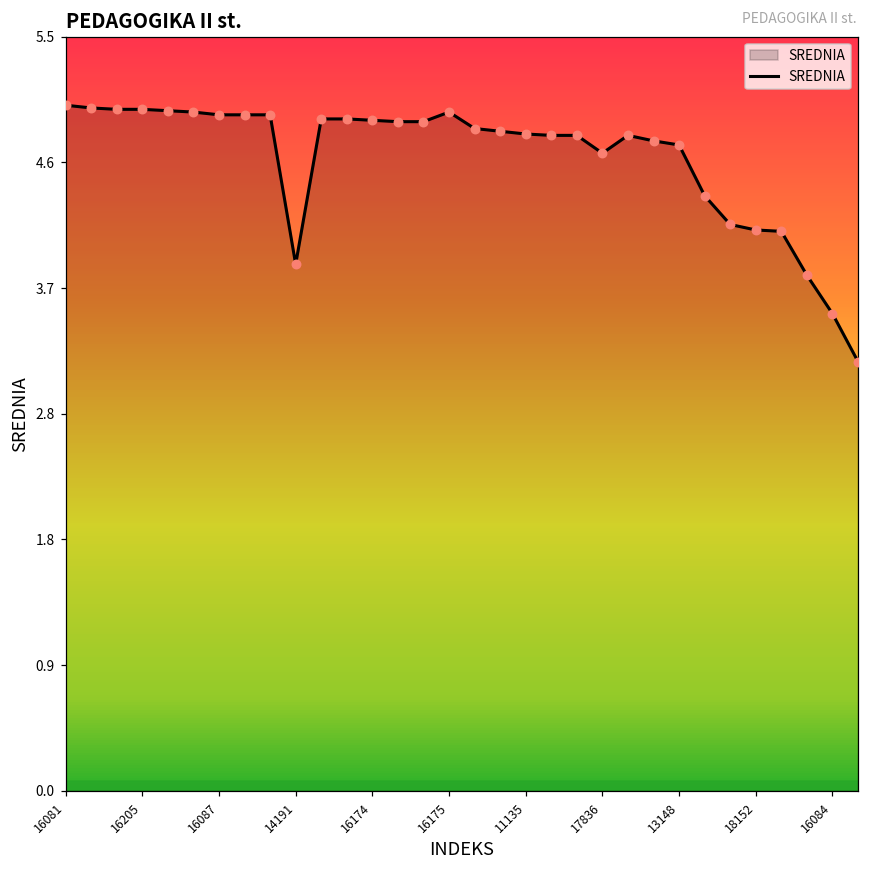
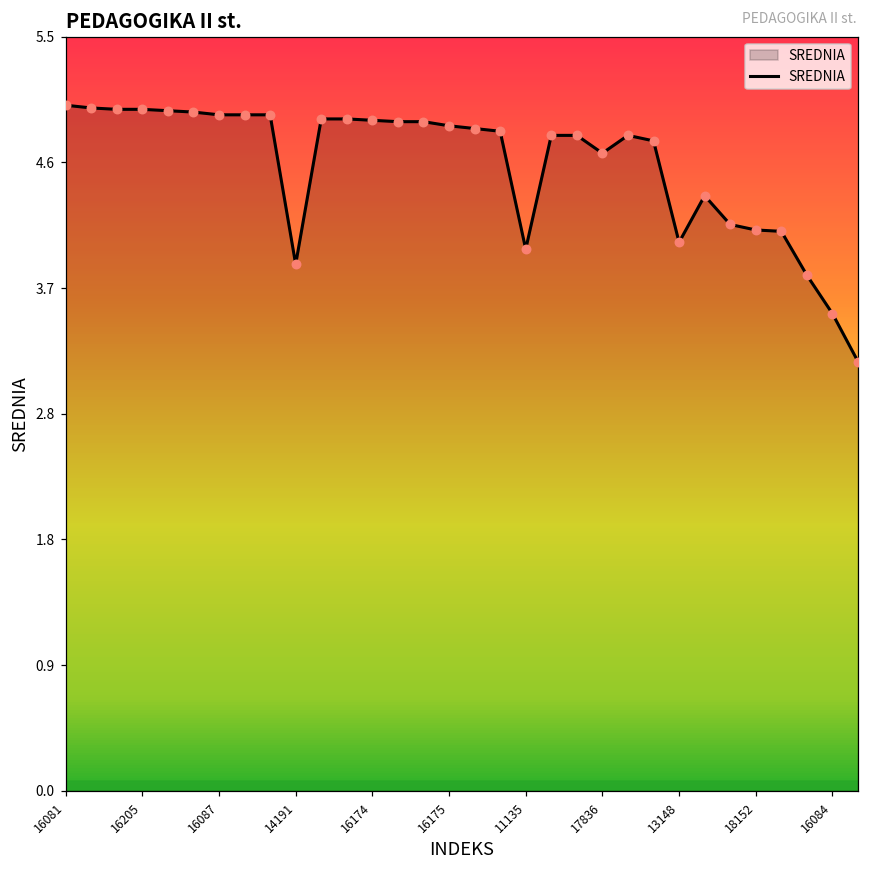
16175: 4.95 -> 4.85
11135: 4.79 -> 3.95
13148: 4.71 -> 4.00
